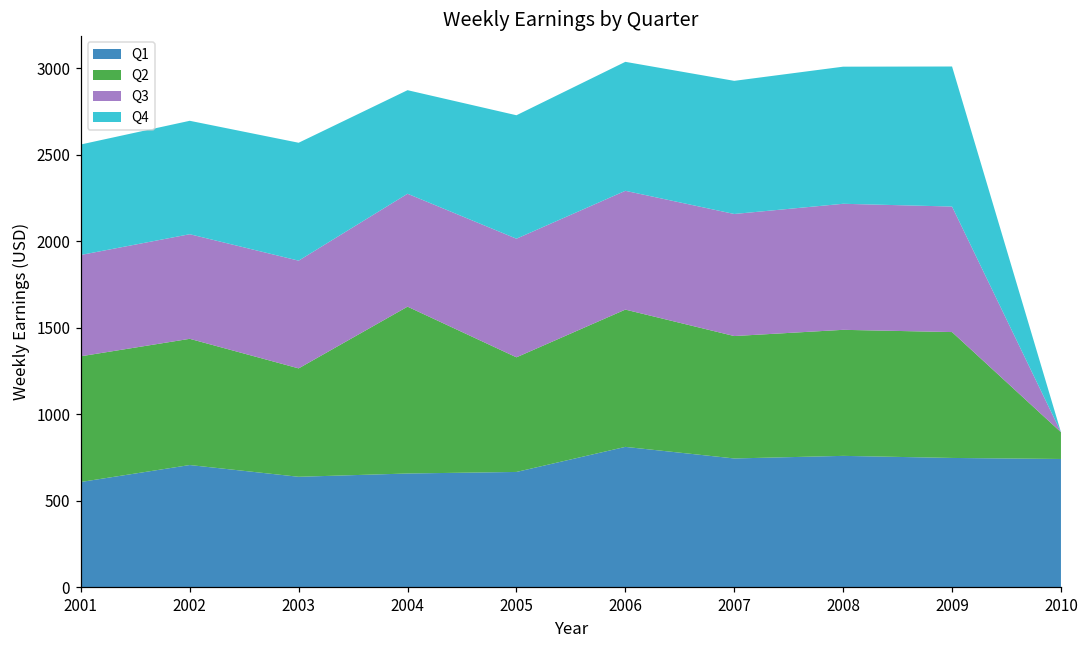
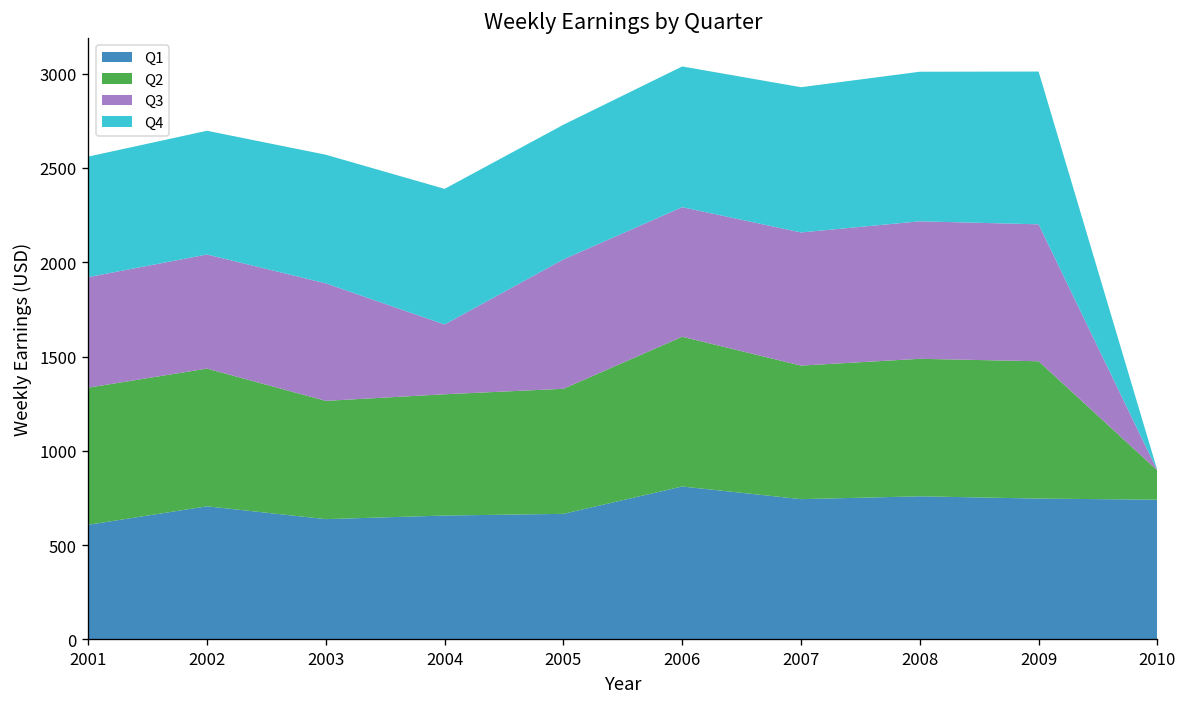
Q2, 2004: 970 -> 640
Q3, 2004: 650 -> 370
Q4, 2004: 600 -> 720
